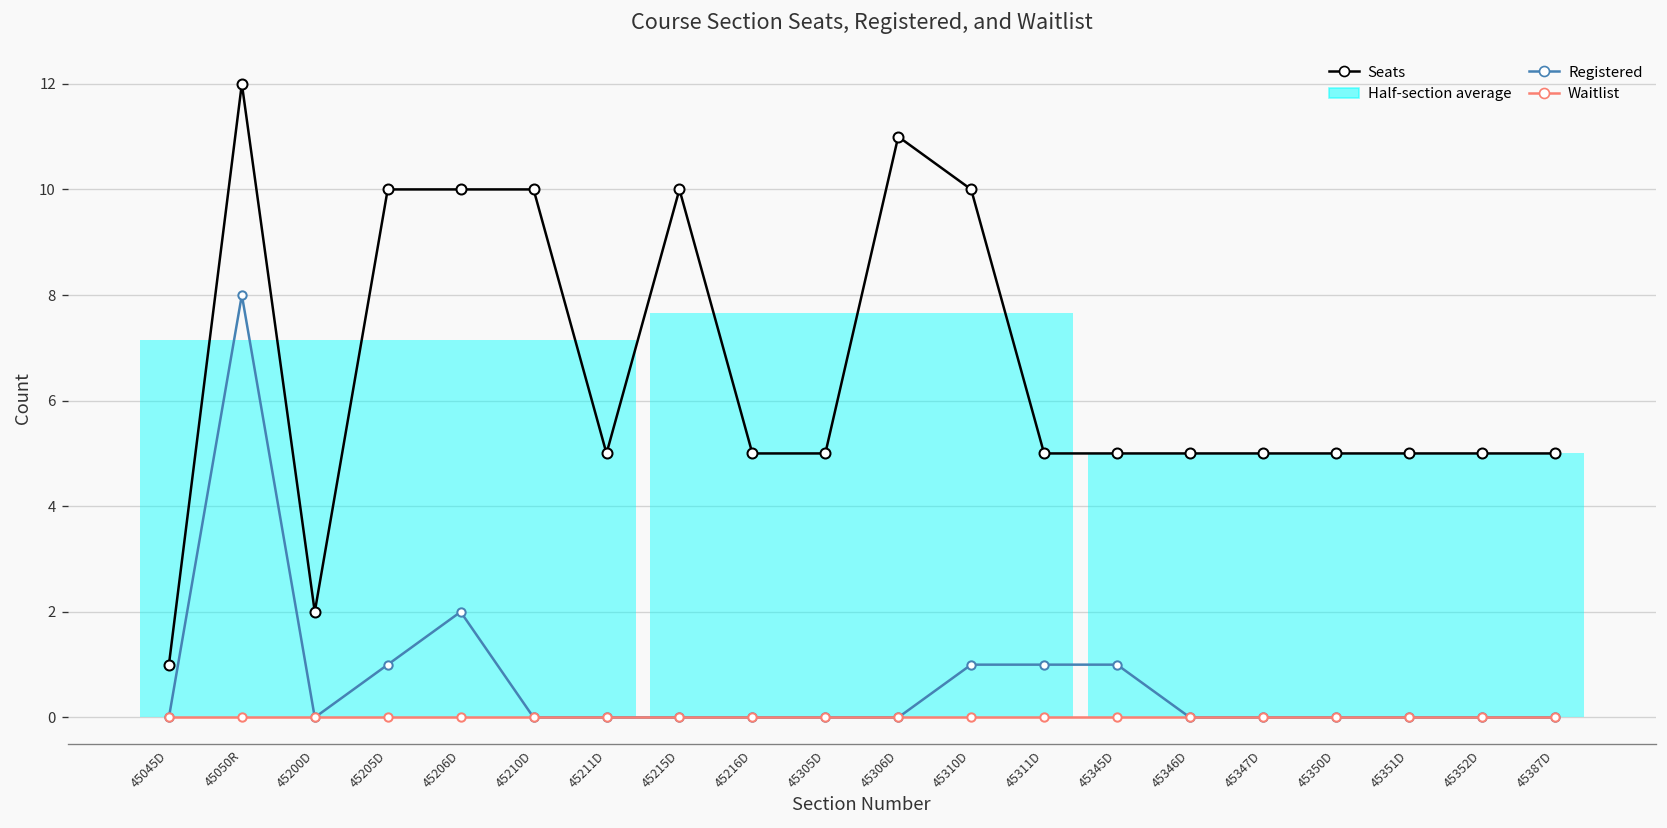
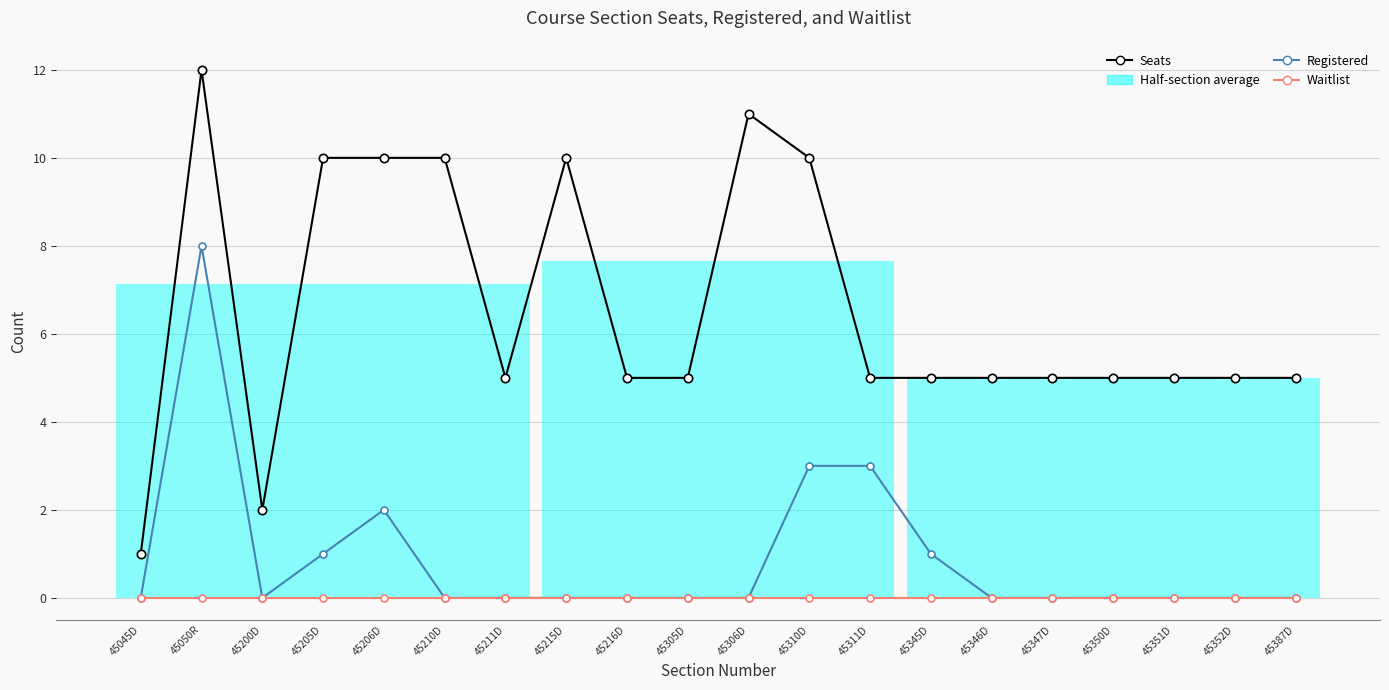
Registered, 45310D: 1 -> 3
Registered, 45311D: 1 -> 3
